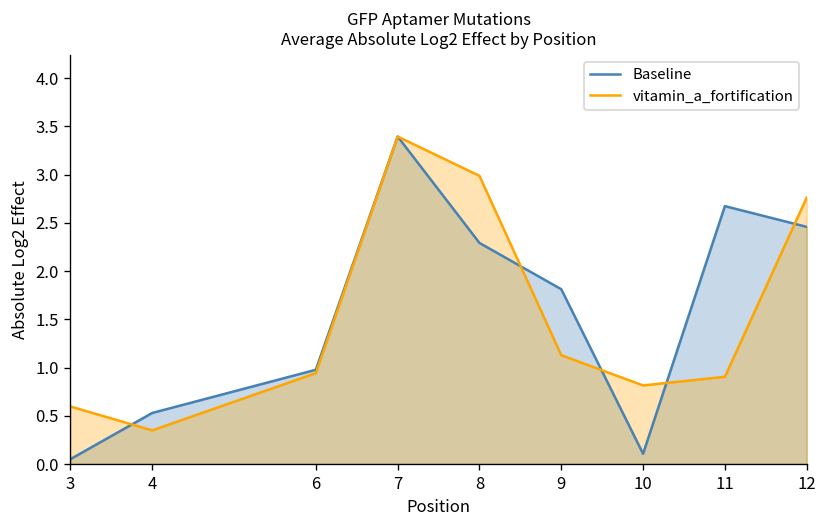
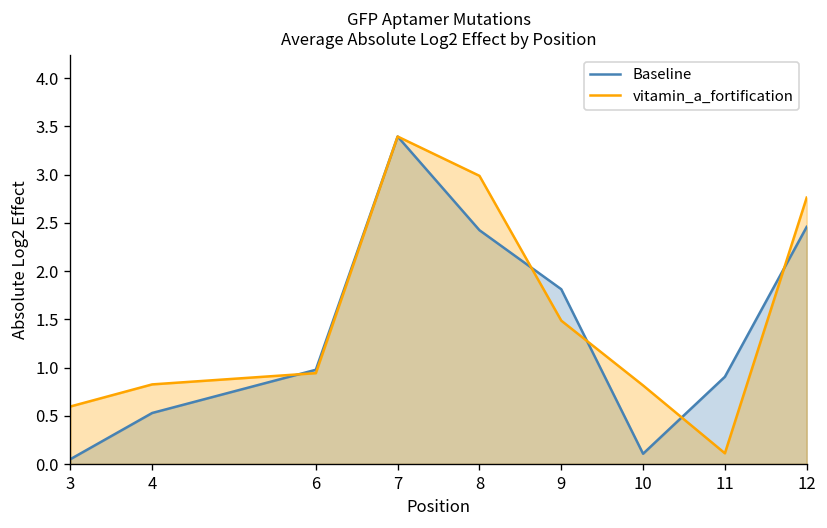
vitamin_a_fortification, 4: 0.3 -> 0.8
Baseline, 8: 2.3 -> 2.4
vitamin_a_fortification, 9: 1.1 -> 1.5
Baseline, 11: 2.7 -> 0.9
vitamin_a_fortification, 11: 0.9 -> 0.1
